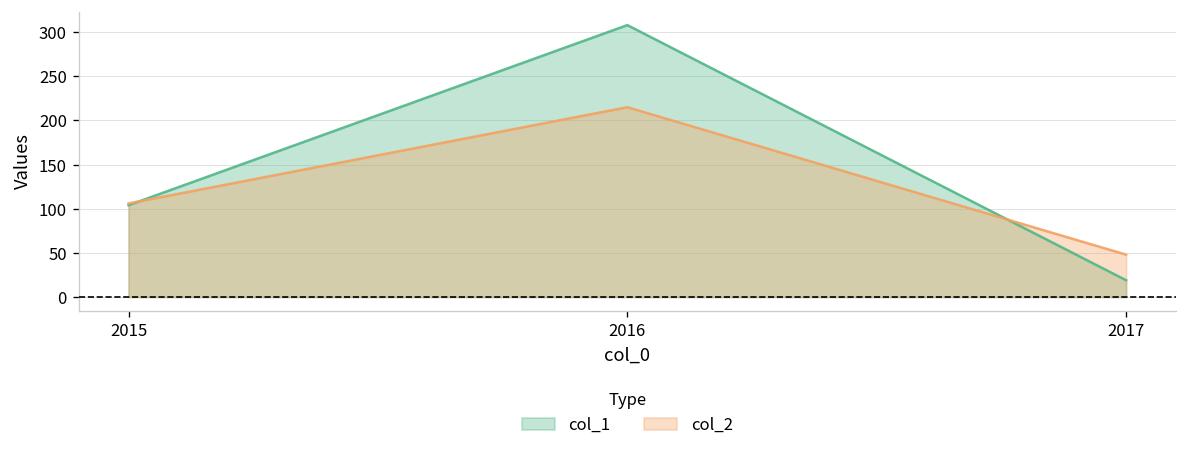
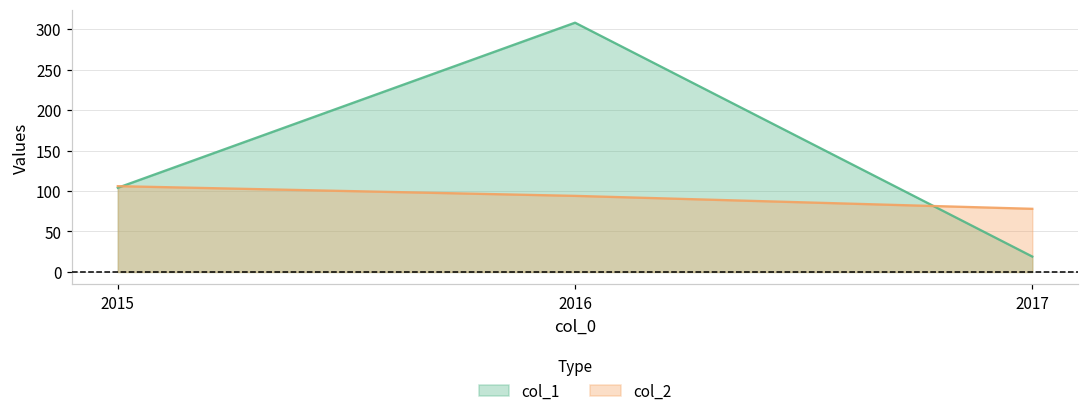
col_2, 2016: 220 -> 90
col_2, 2017: 50 -> 80
